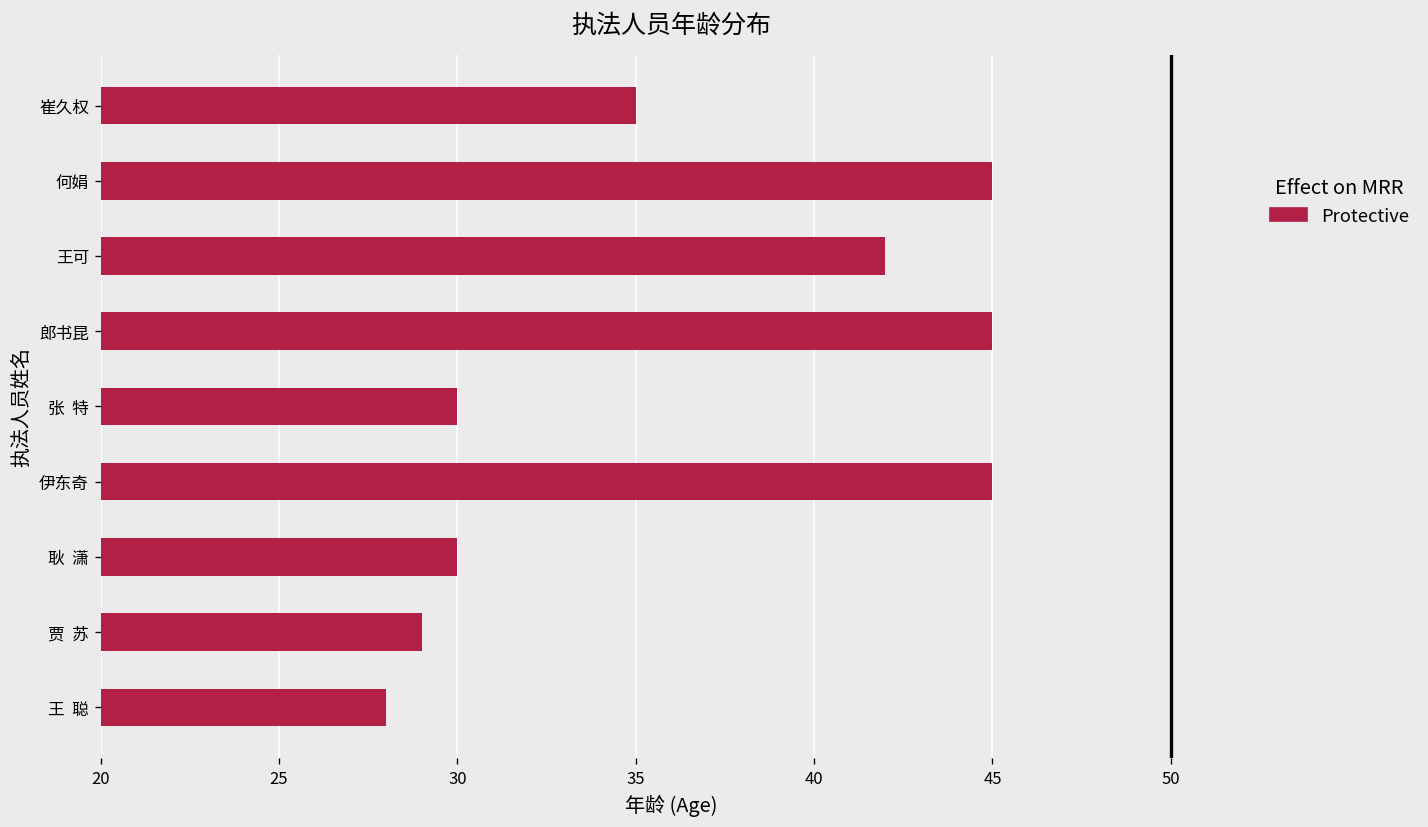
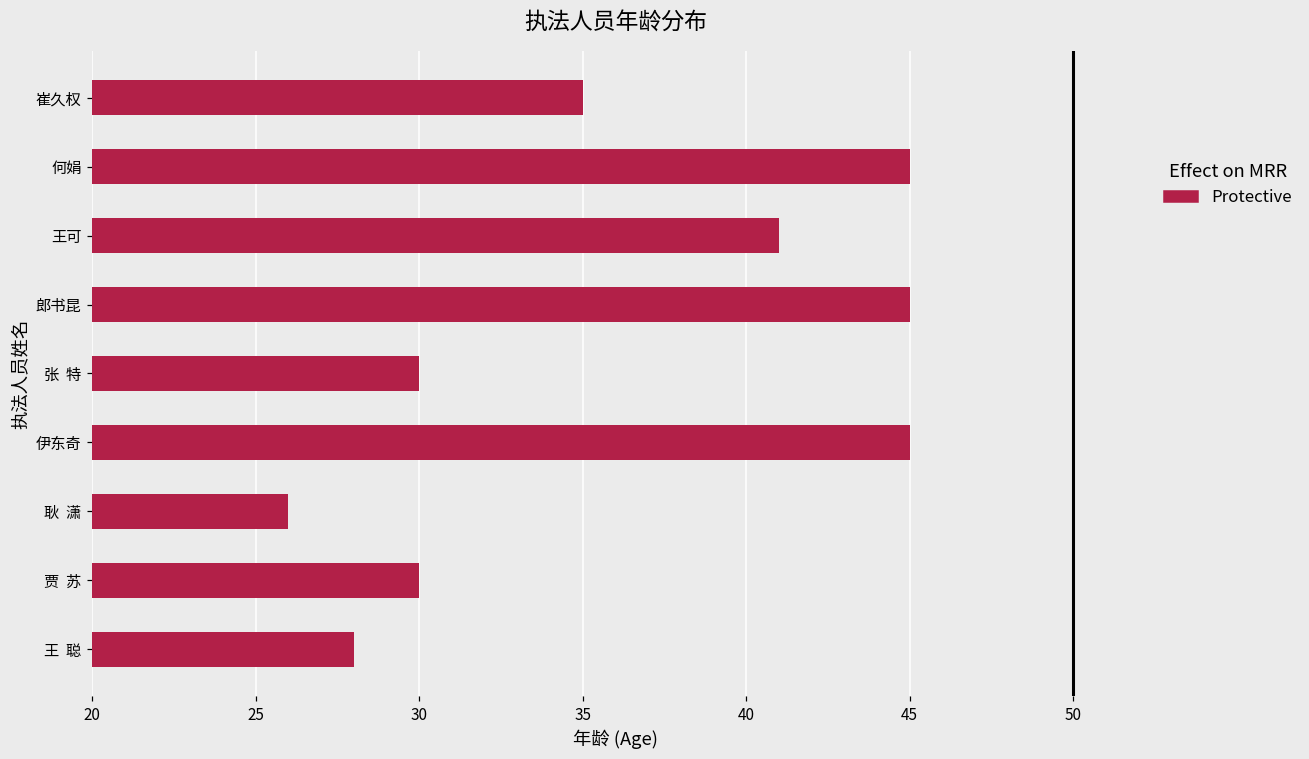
王可: 42 -> 41
耿 潇: 30 -> 26
贾 苏: 29 -> 30
